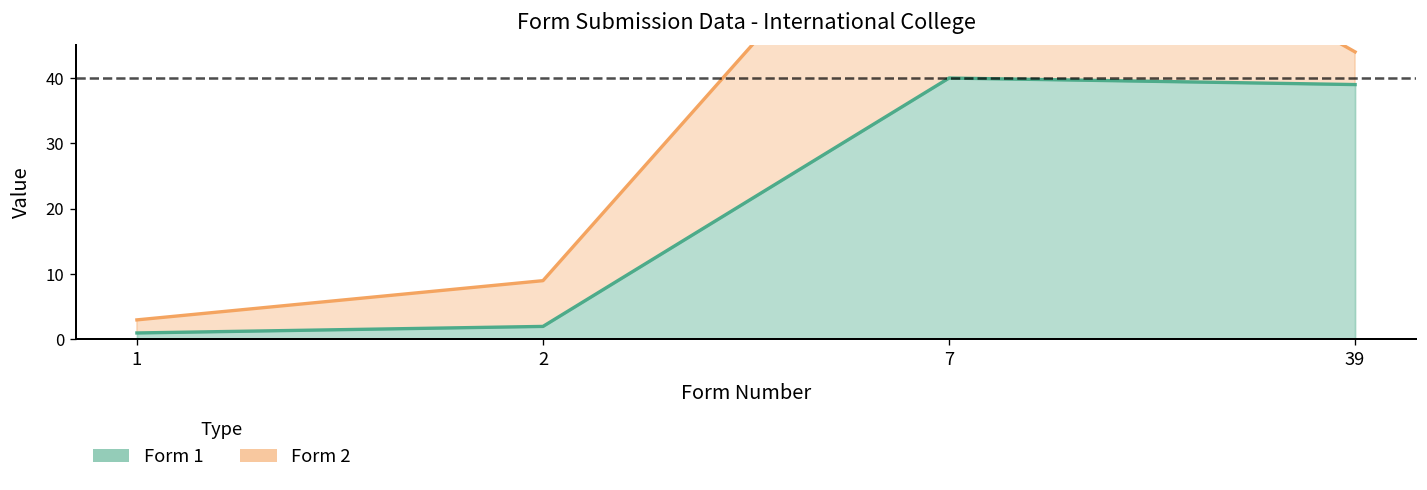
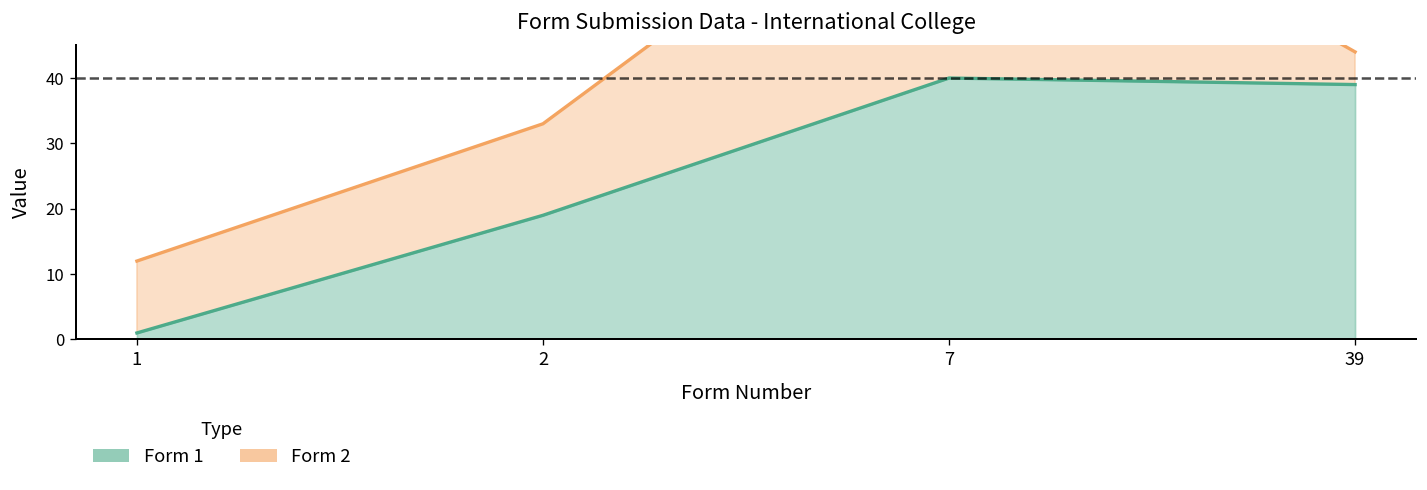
Form 2, 1: 2 -> 11
Form 1, 2: 2 -> 19
Form 2, 2: 7 -> 14
